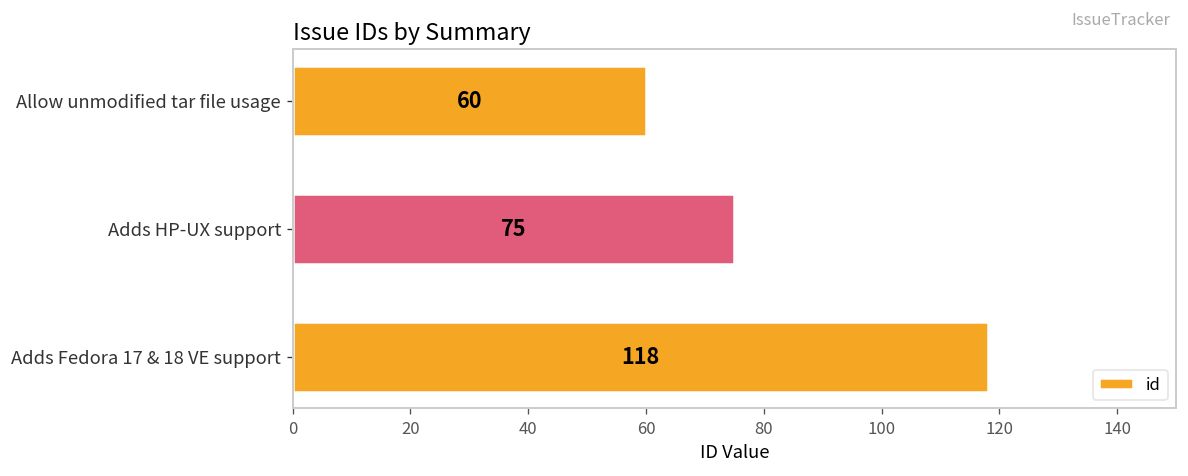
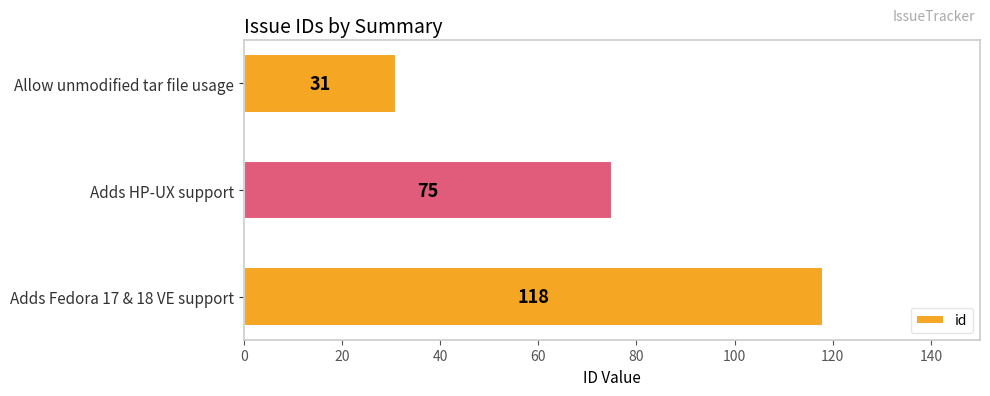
Allow unmodified tar file usage: 60 -> 31
